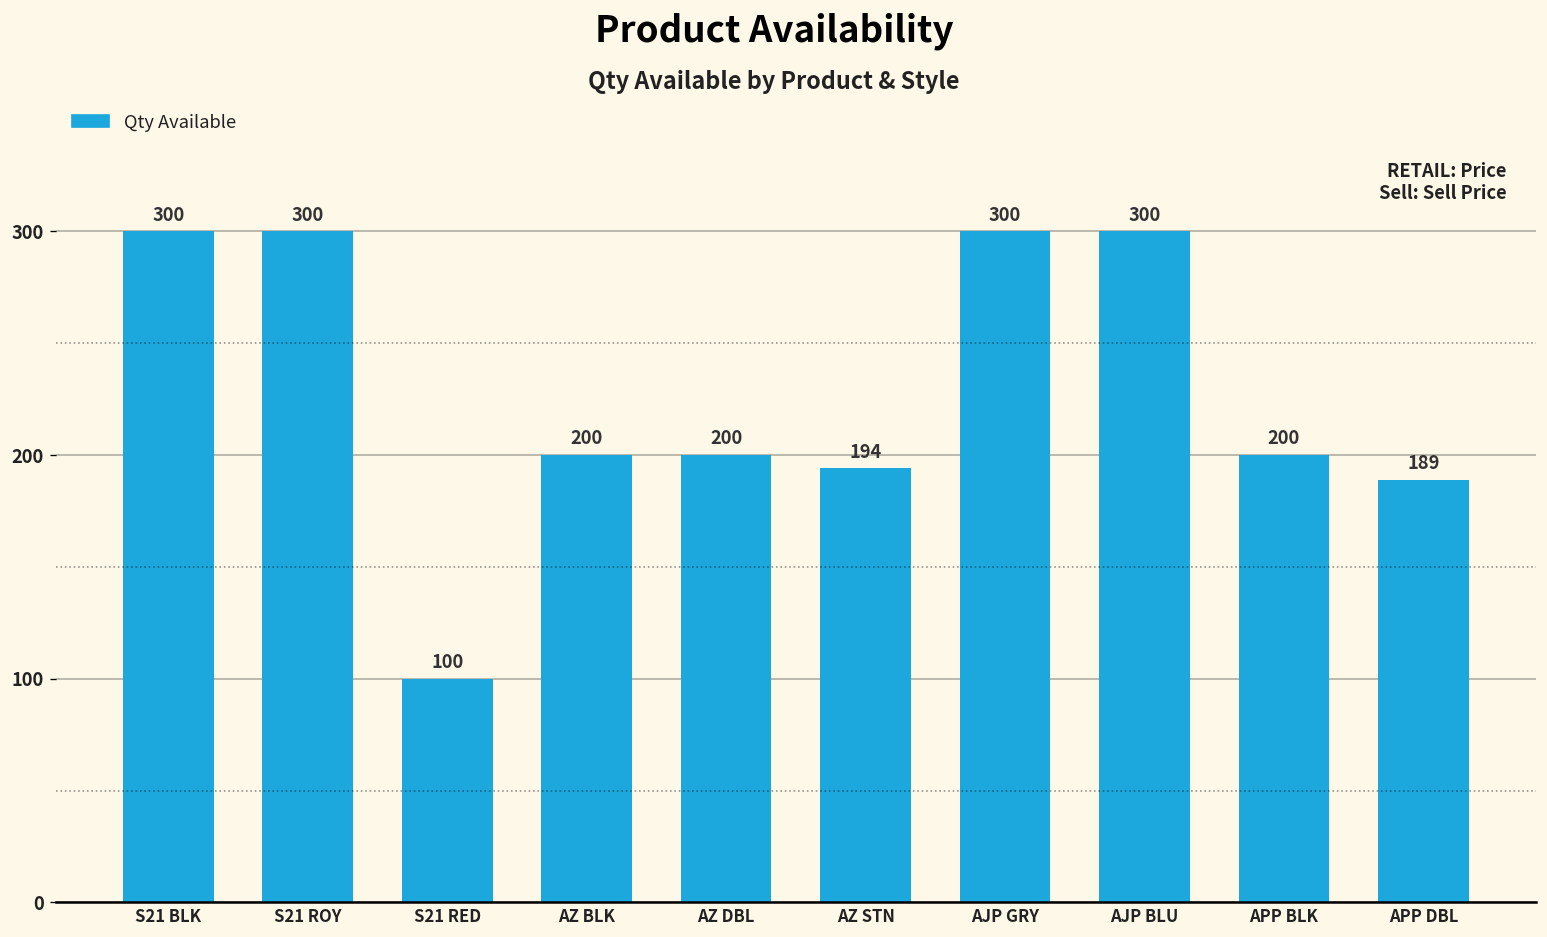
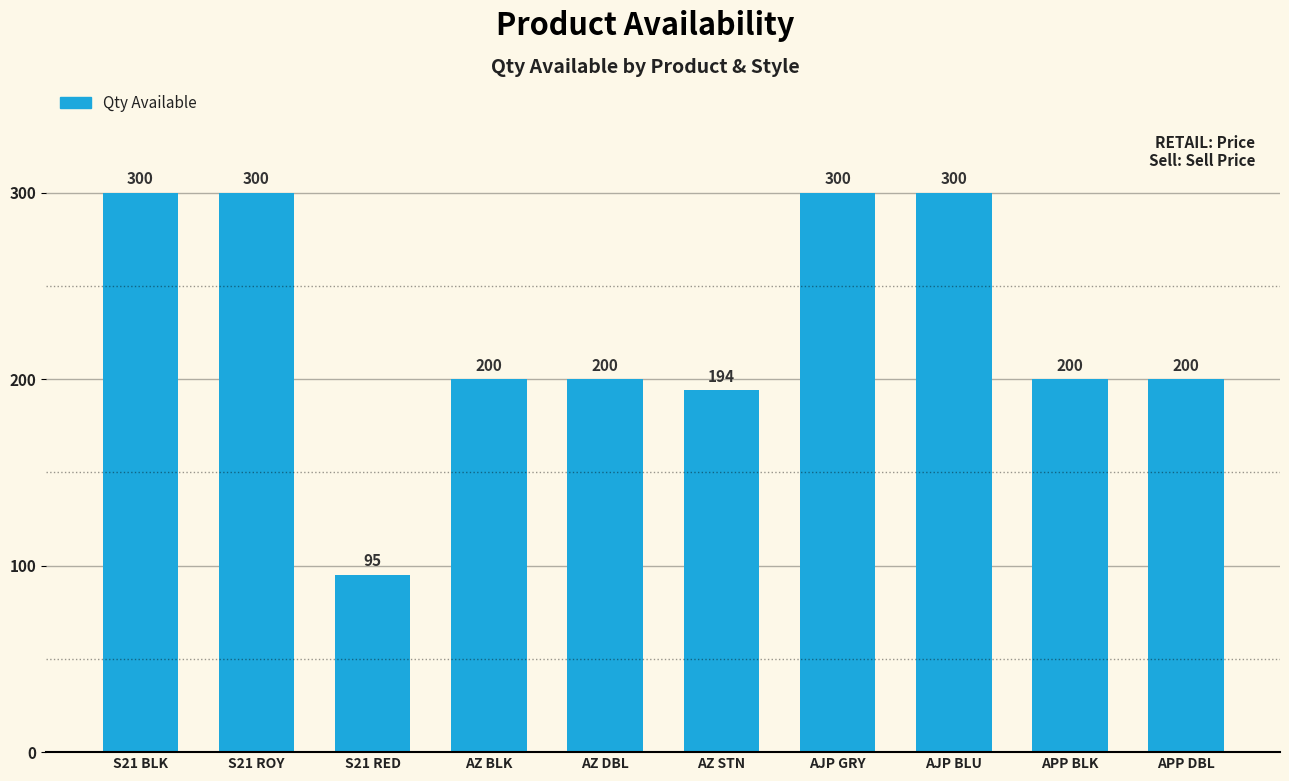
S21 RED: 100 -> 95
APP DBL: 189 -> 200
